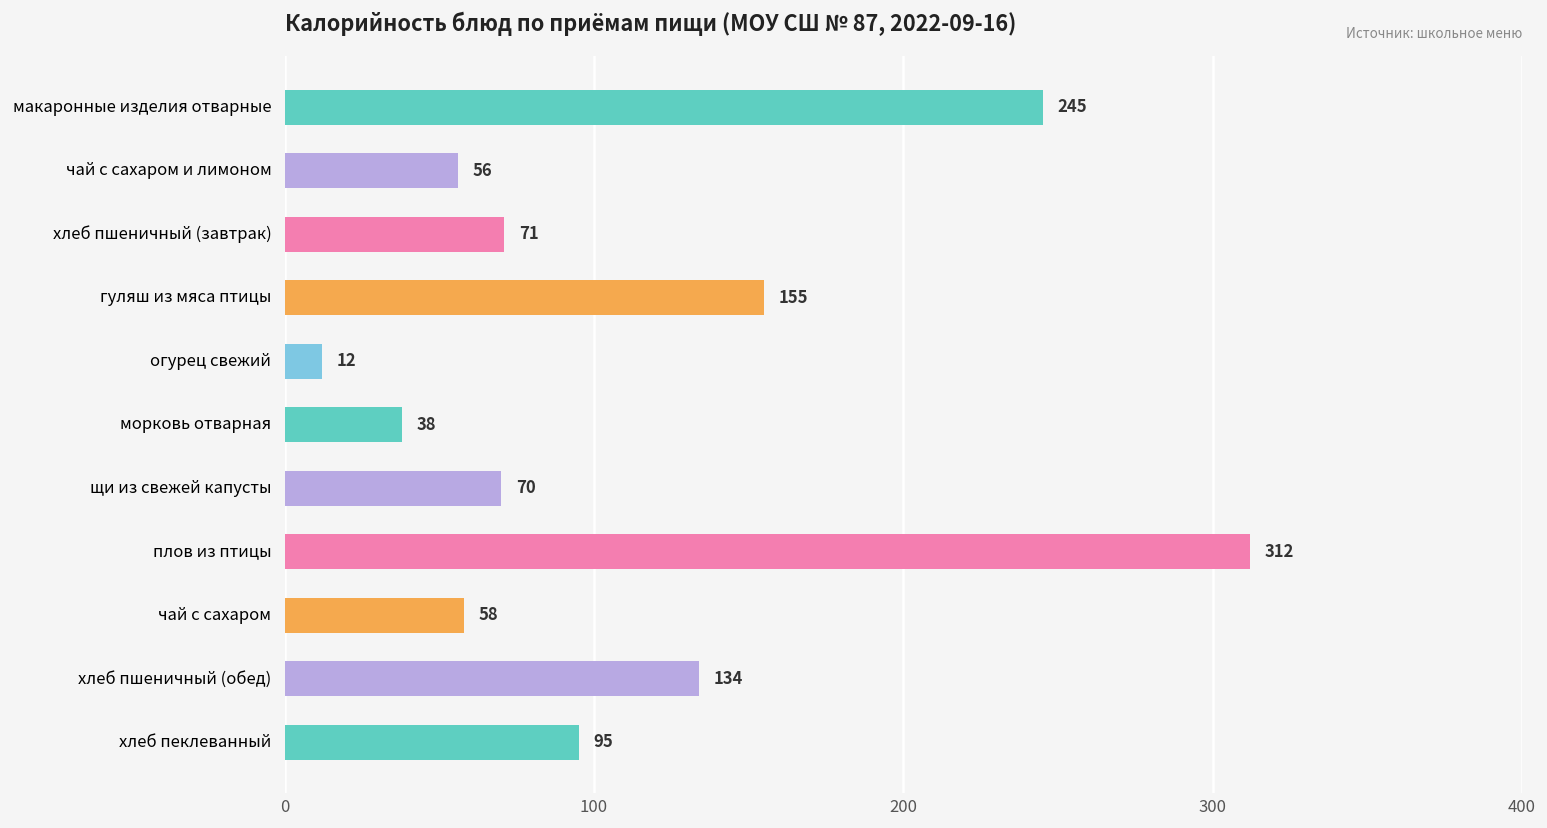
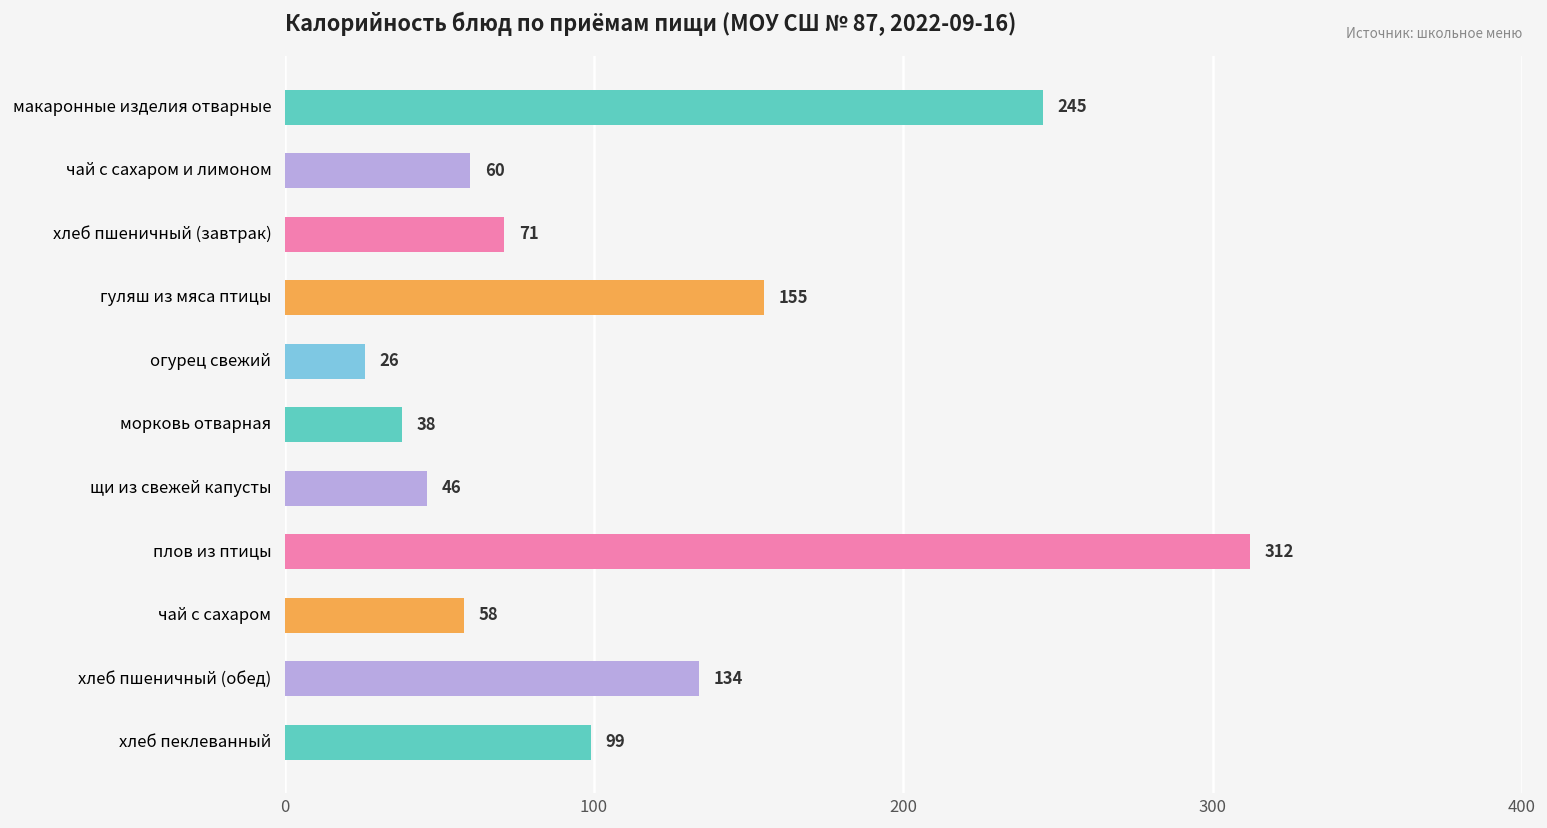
чай с сахаром и лимоном: 56 -> 60
огурец свежий: 12 -> 26
щи из свежей капусты: 70 -> 46
хлеб пеклеванный: 95 -> 99
